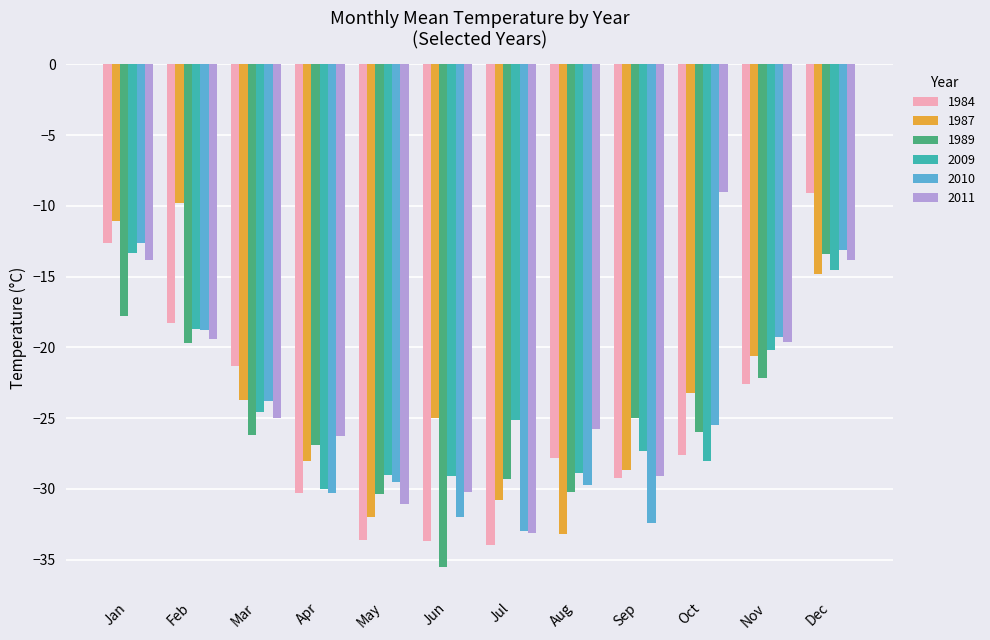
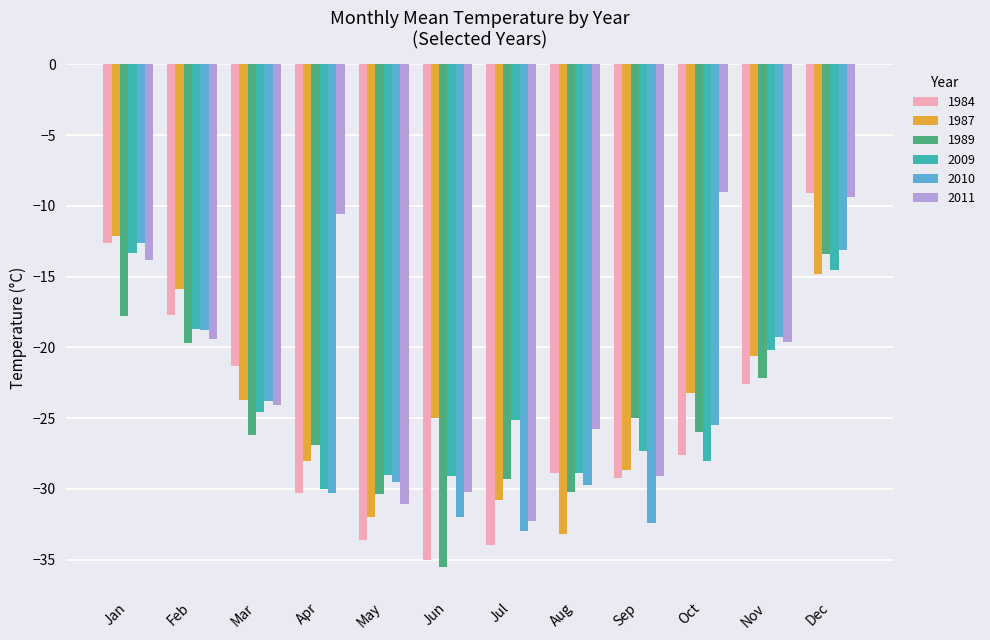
1987, Jan: -11.1 -> -12.1
1984, Feb: -18.3 -> -17.7
1987, Feb: -9.8 -> -15.9
2011, Mar: -25.0 -> -24.1
2011, Apr: -26.3 -> -10.6
1984, Jun: -33.7 -> -35.0
2011, Jul: -33.1 -> -32.3
1984, Aug: -27.8 -> -28.9
2011, Dec: -13.8 -> -9.4
